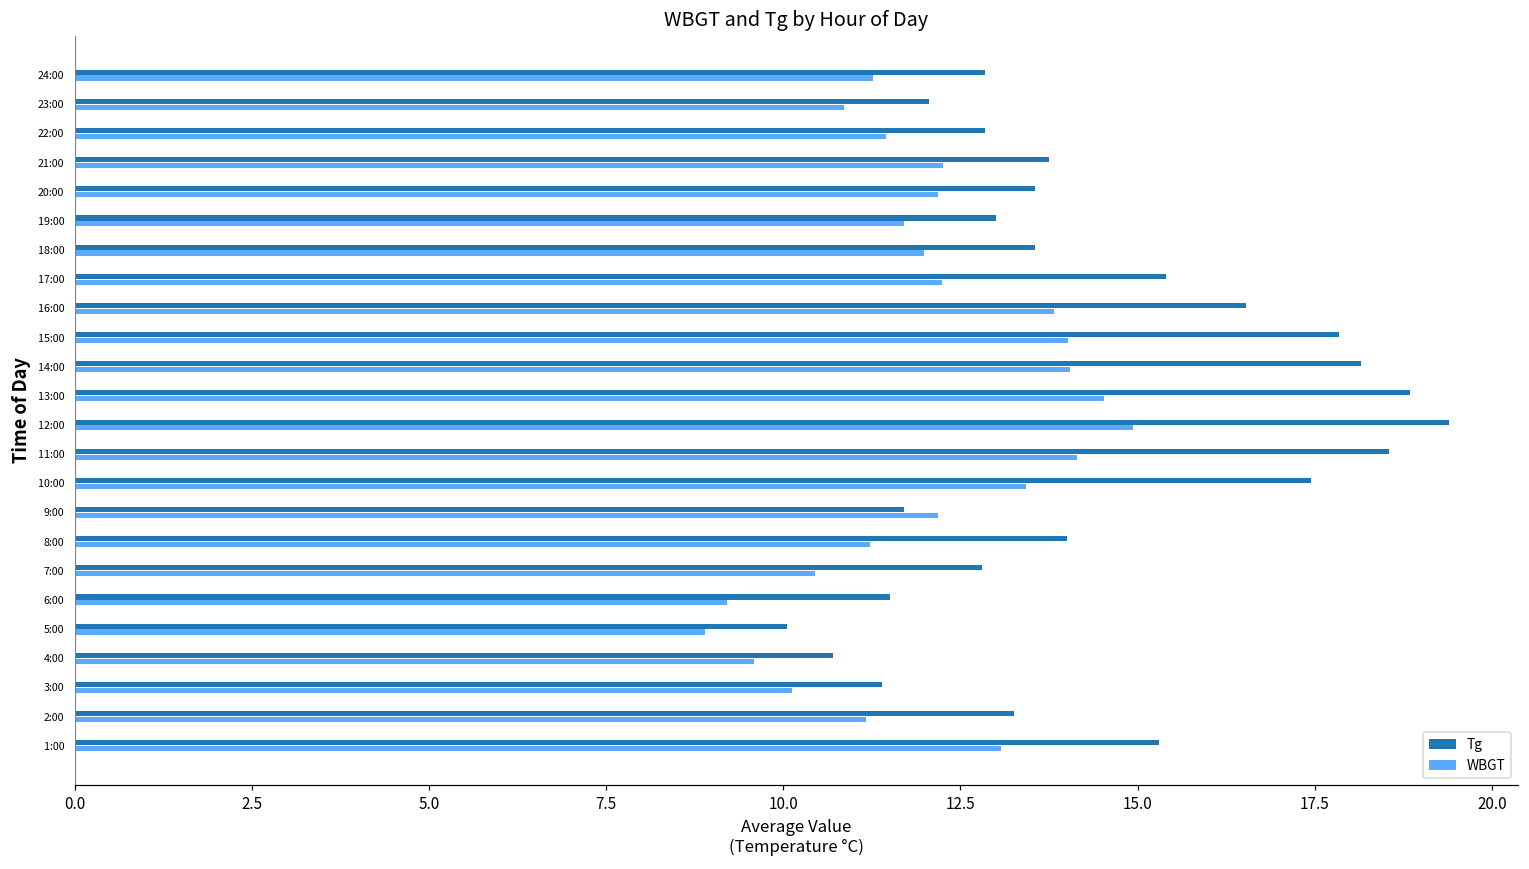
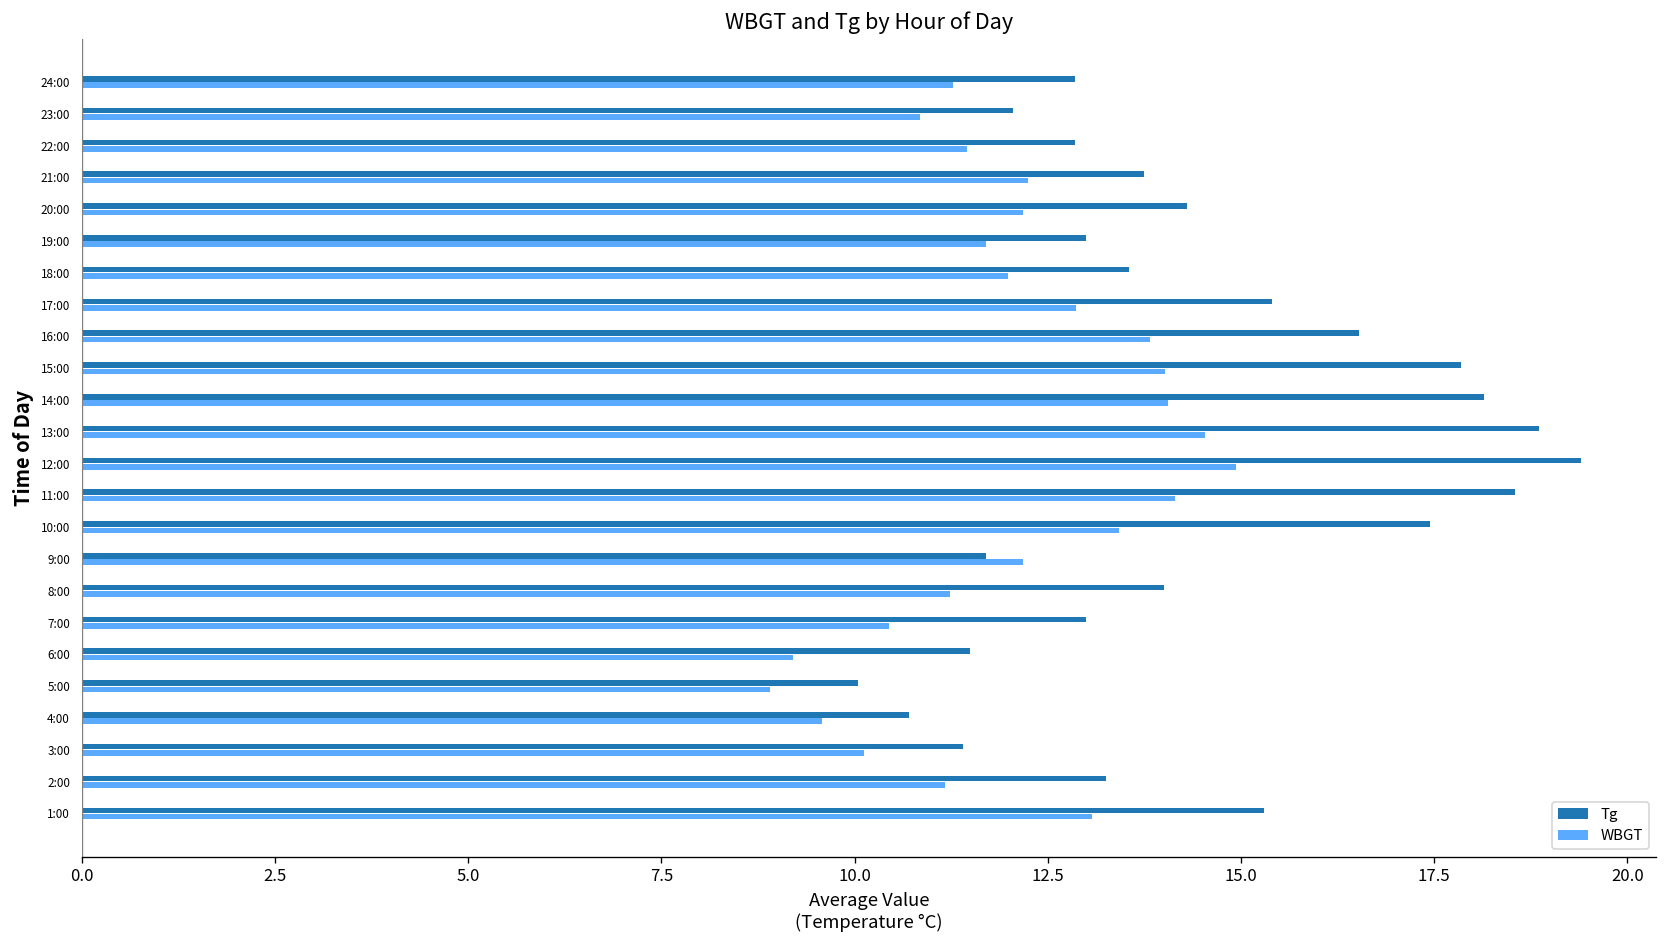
Tg, 20:00: 13.6 -> 14.3
WBGT, 17:00: 12.2 -> 12.9
Tg, 7:00: 12.8 -> 13.0
